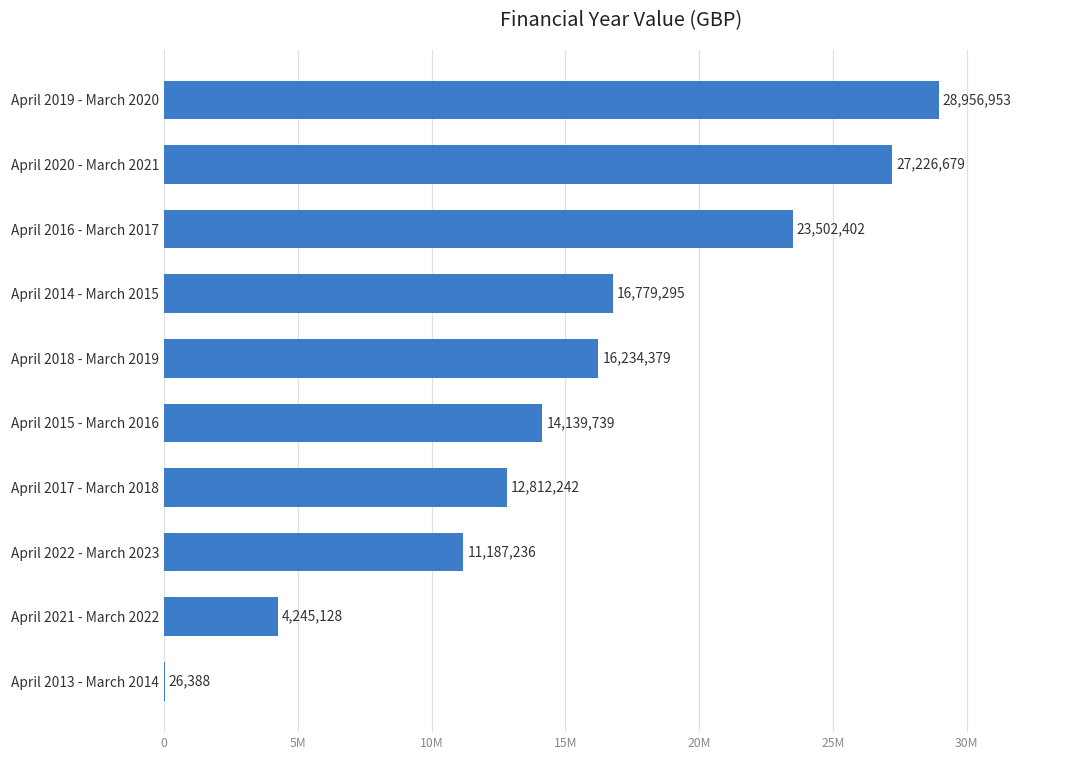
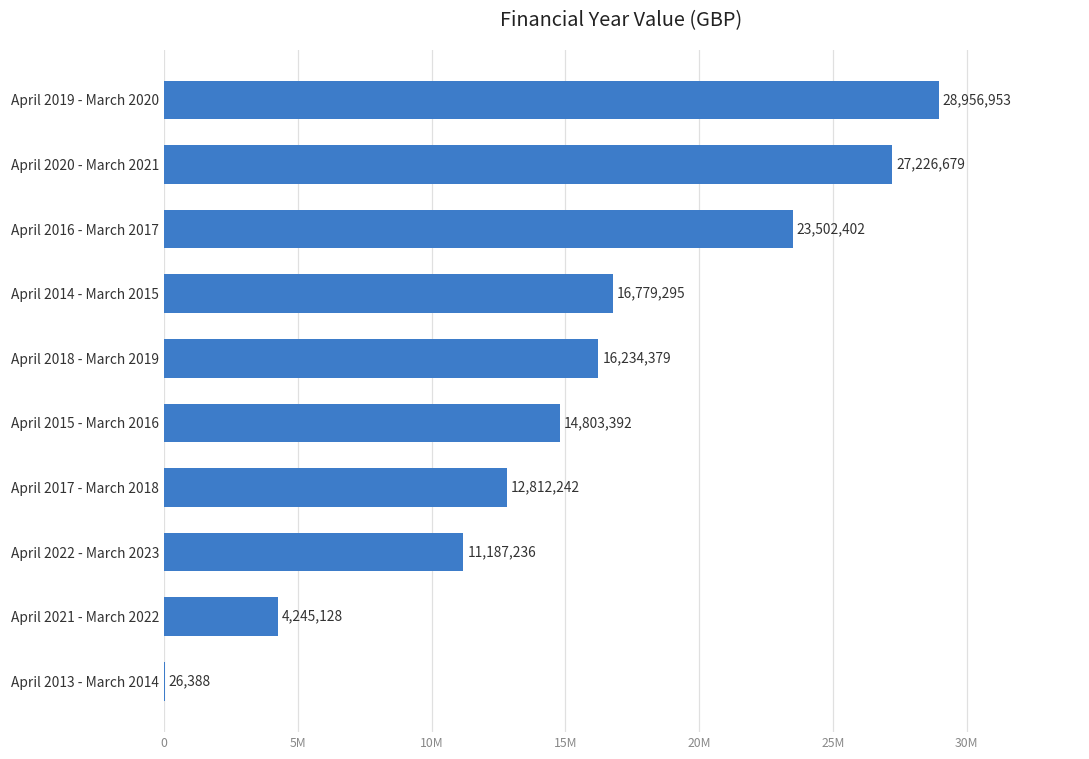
April 2015 - March 2016: 14,139,739 -> 14,803,392
